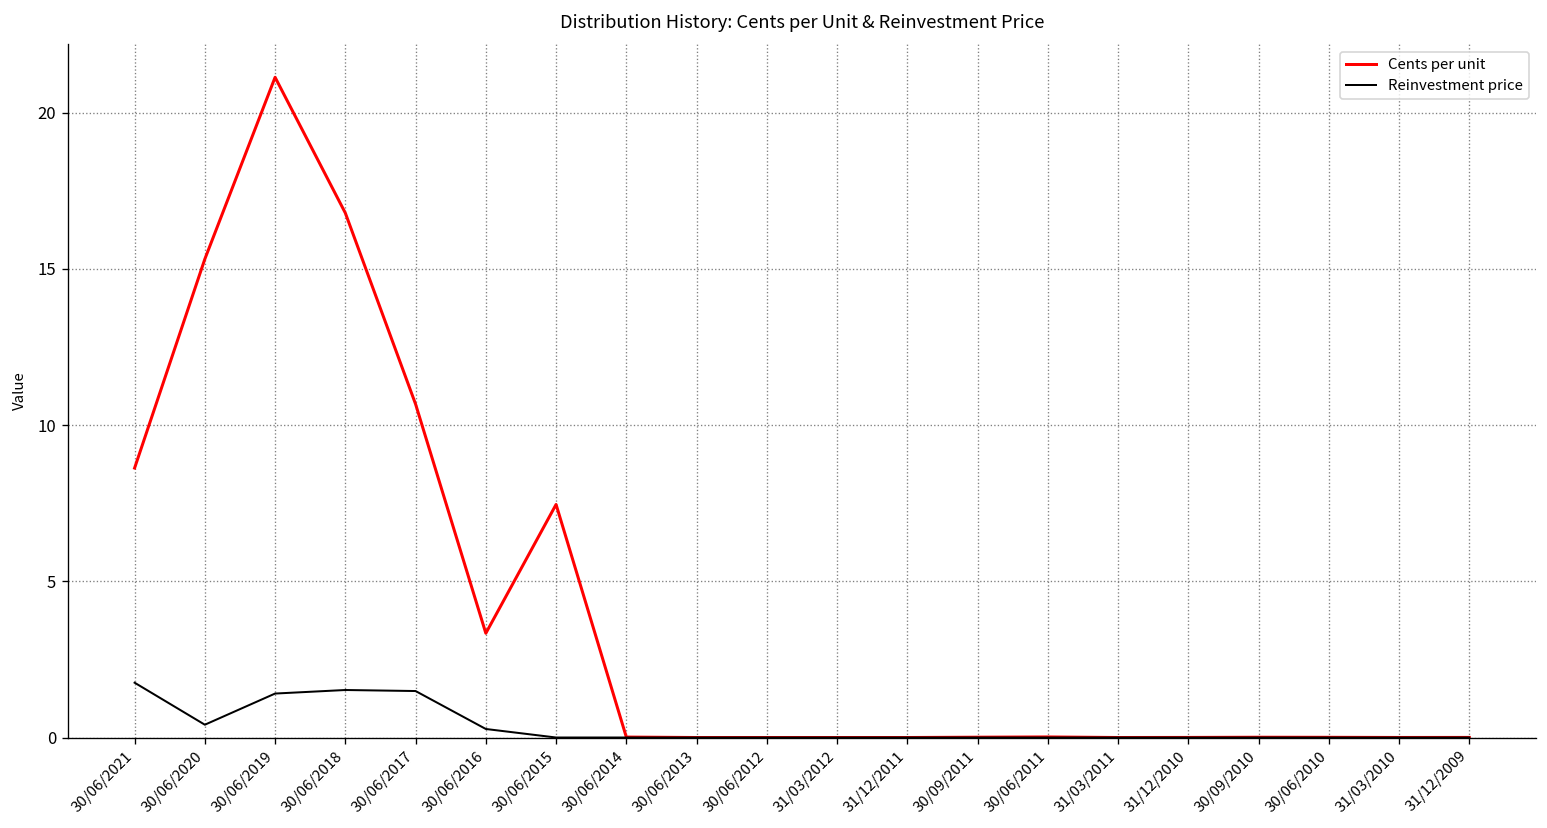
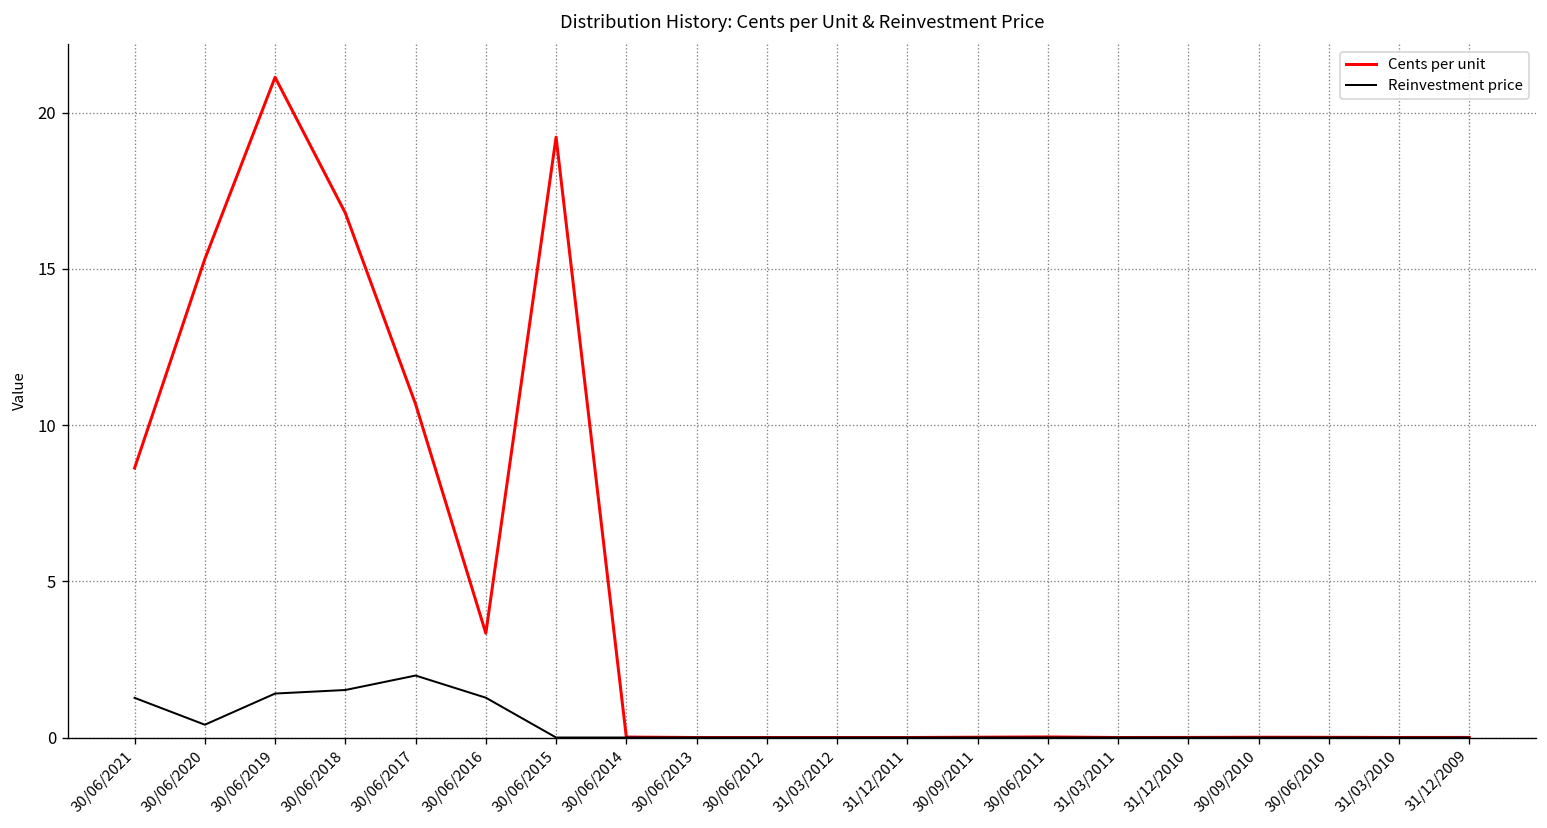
Reinvestment price, 30/06/2021: 1.8 -> 1.3
Reinvestment price, 30/06/2017: 1.5 -> 2.0
Reinvestment price, 30/06/2016: 0.3 -> 1.3
Cents per unit, 30/06/2015: 7.5 -> 19.2
